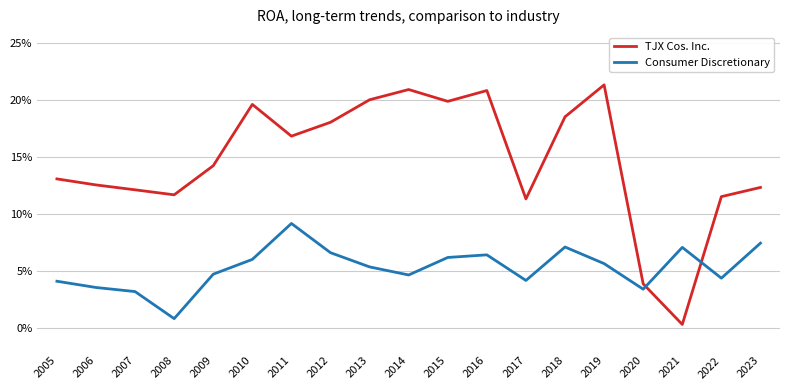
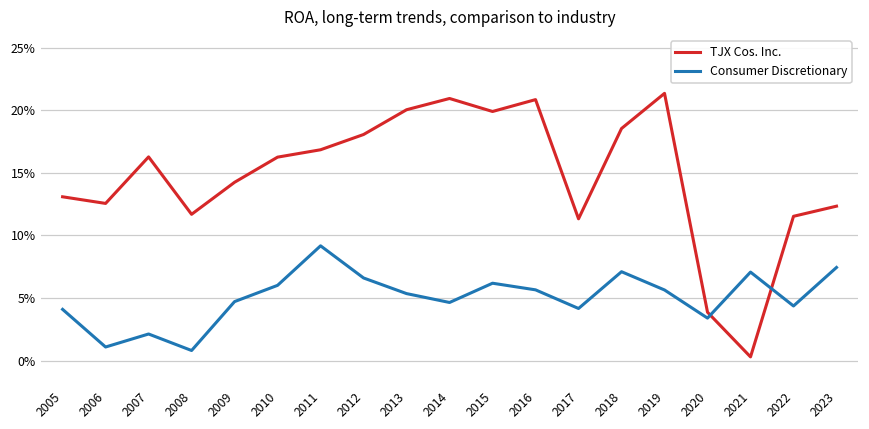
Consumer Discretionary, 2006: 3.5% -> 1.1%
TJX Cos. Inc., 2007: 12.1% -> 16.3%
Consumer Discretionary, 2007: 3.2% -> 2.1%
TJX Cos. Inc., 2010: 19.6% -> 16.3%
Consumer Discretionary, 2016: 6.4% -> 5.7%
